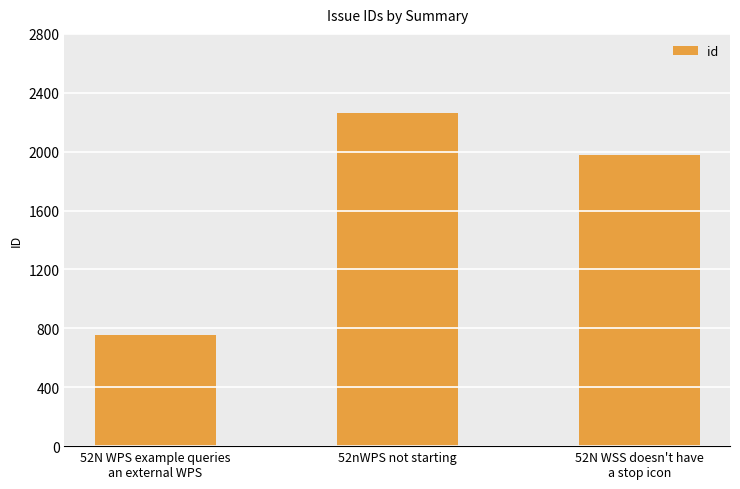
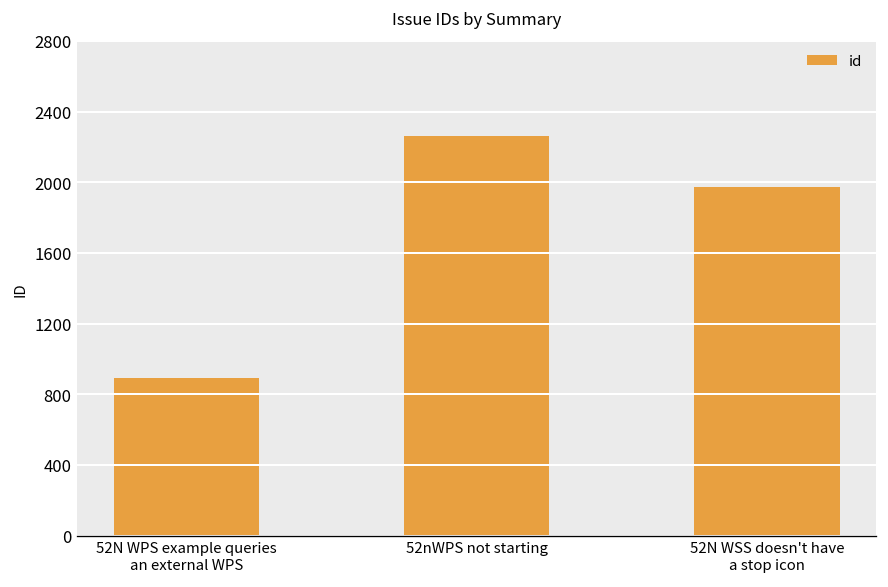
52N WPS example queries an external WPS: 750 -> 890
